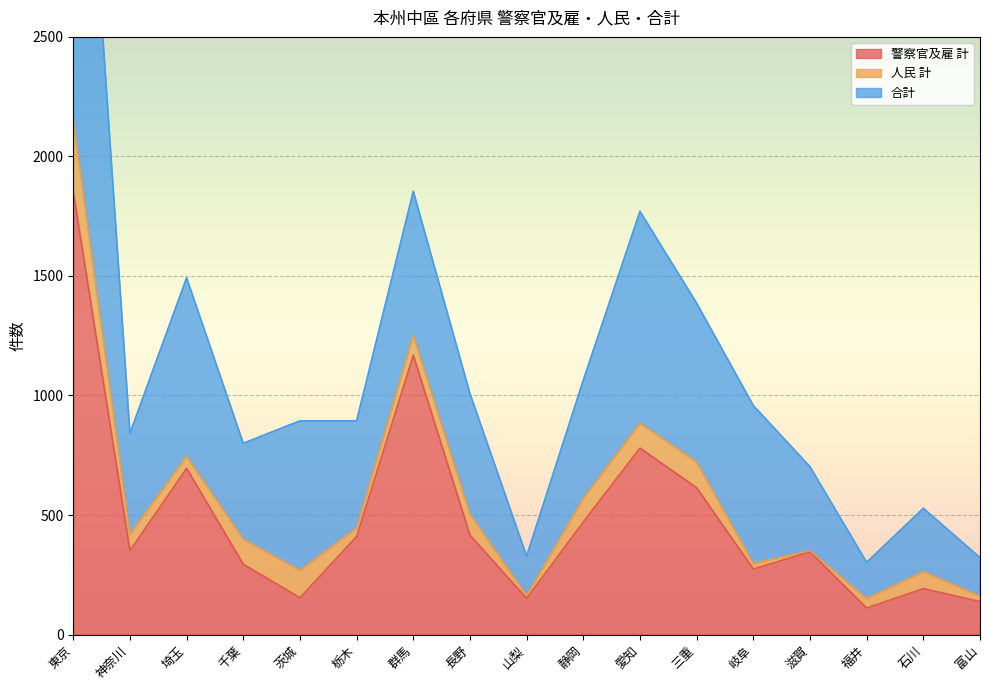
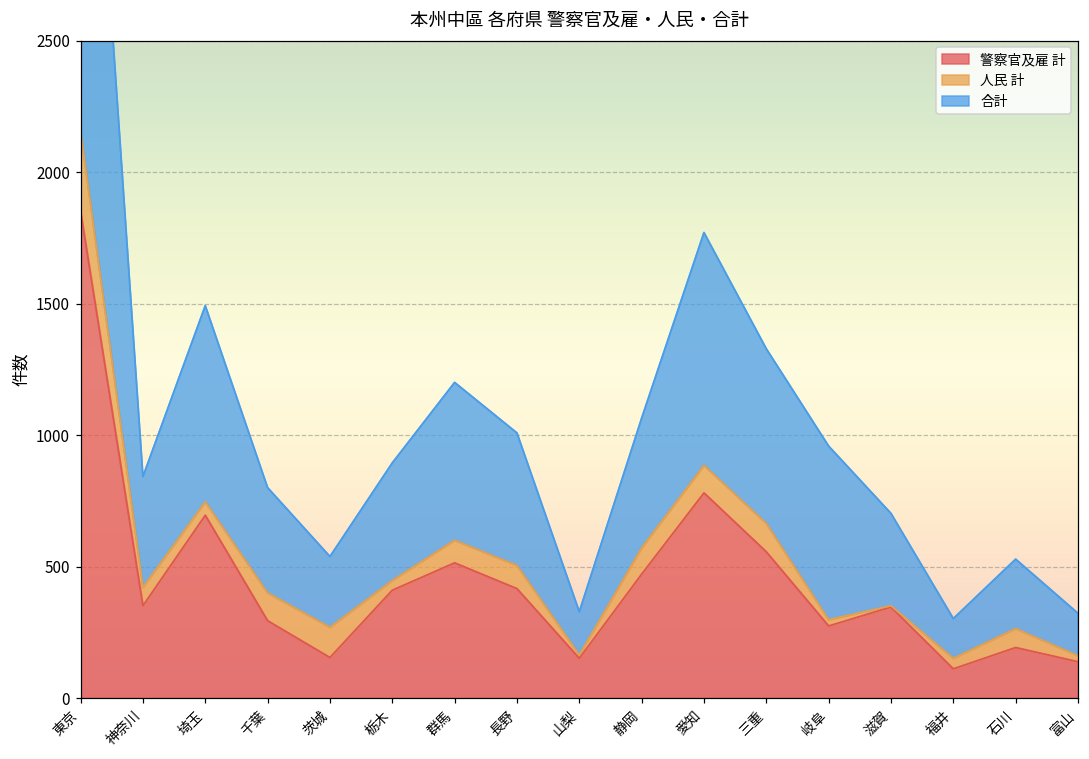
合計, 茨城: 630 -> 270
警察官及雇 計, 群馬: 1170 -> 510
警察官及雇 計, 三重: 610 -> 560
